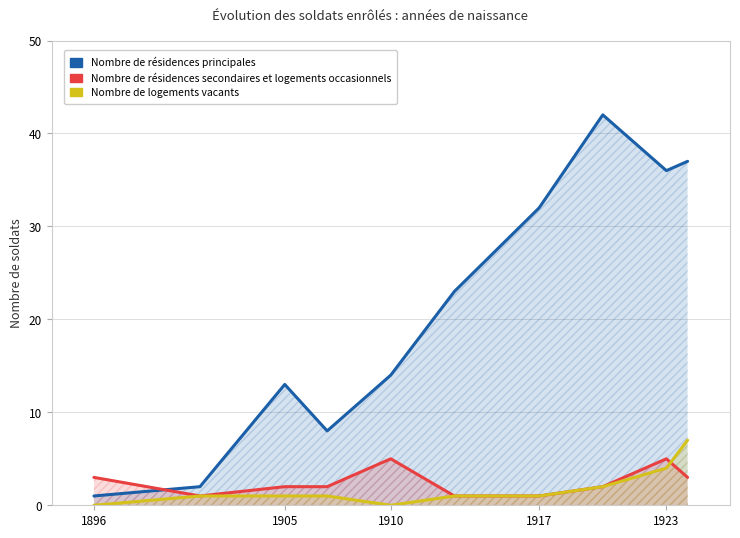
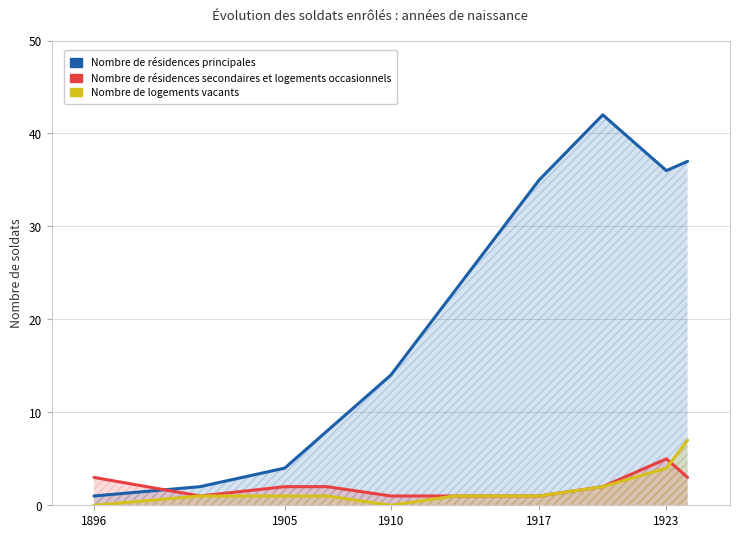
Nombre de résidences principales, 1905: 13 -> 4
Nombre de résidences secondaires et logements occasionnels, 1910: 5 -> 1
Nombre de résidences principales, 1917: 32 -> 35
